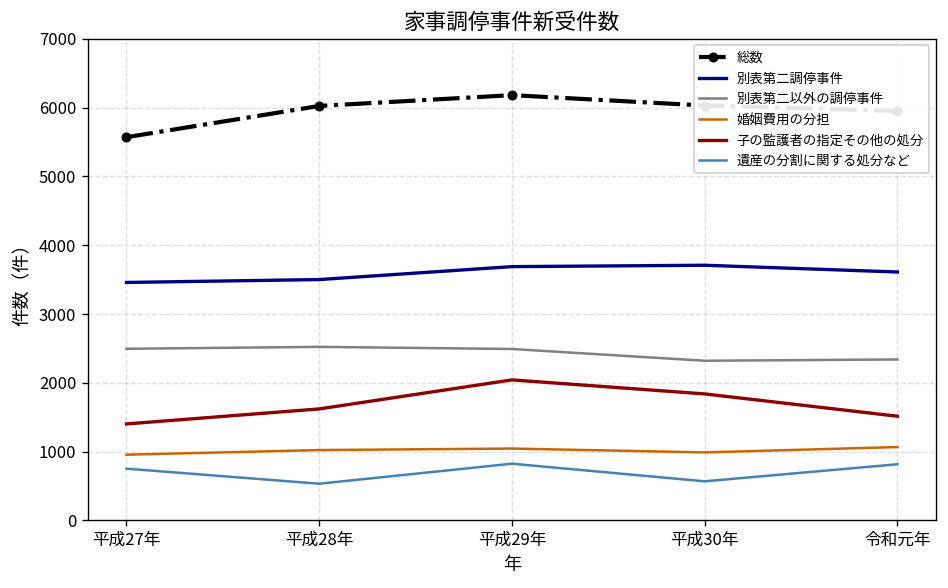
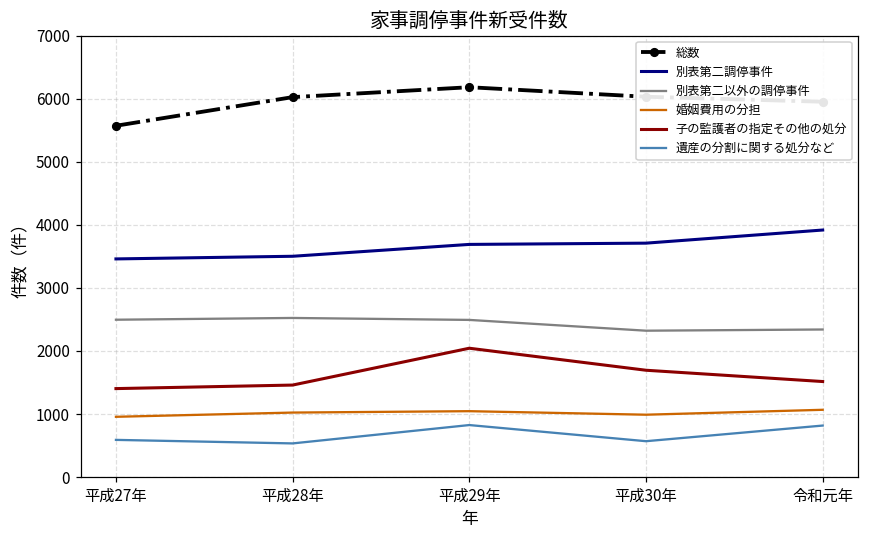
遺産の分割に関する処分など, 平成27年: 800 -> 600
子の監護者の指定その他の処分, 平成28年: 1600 -> 1500
子の監護者の指定その他の処分, 平成30年: 1800 -> 1700
別表第二調停事件, 令和元年: 3600 -> 3900
